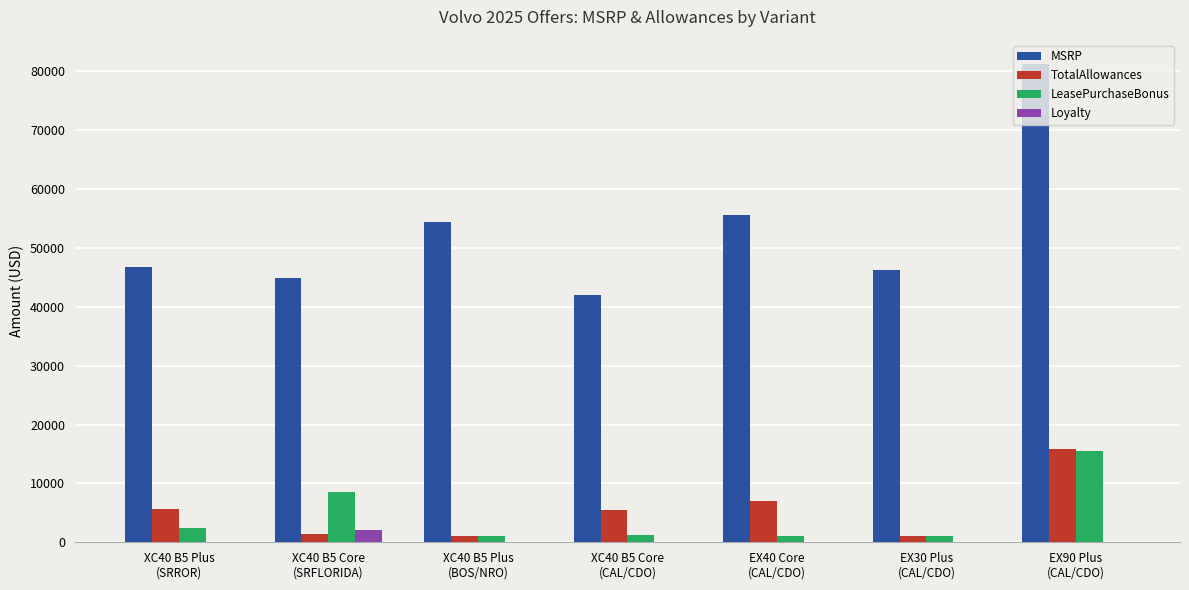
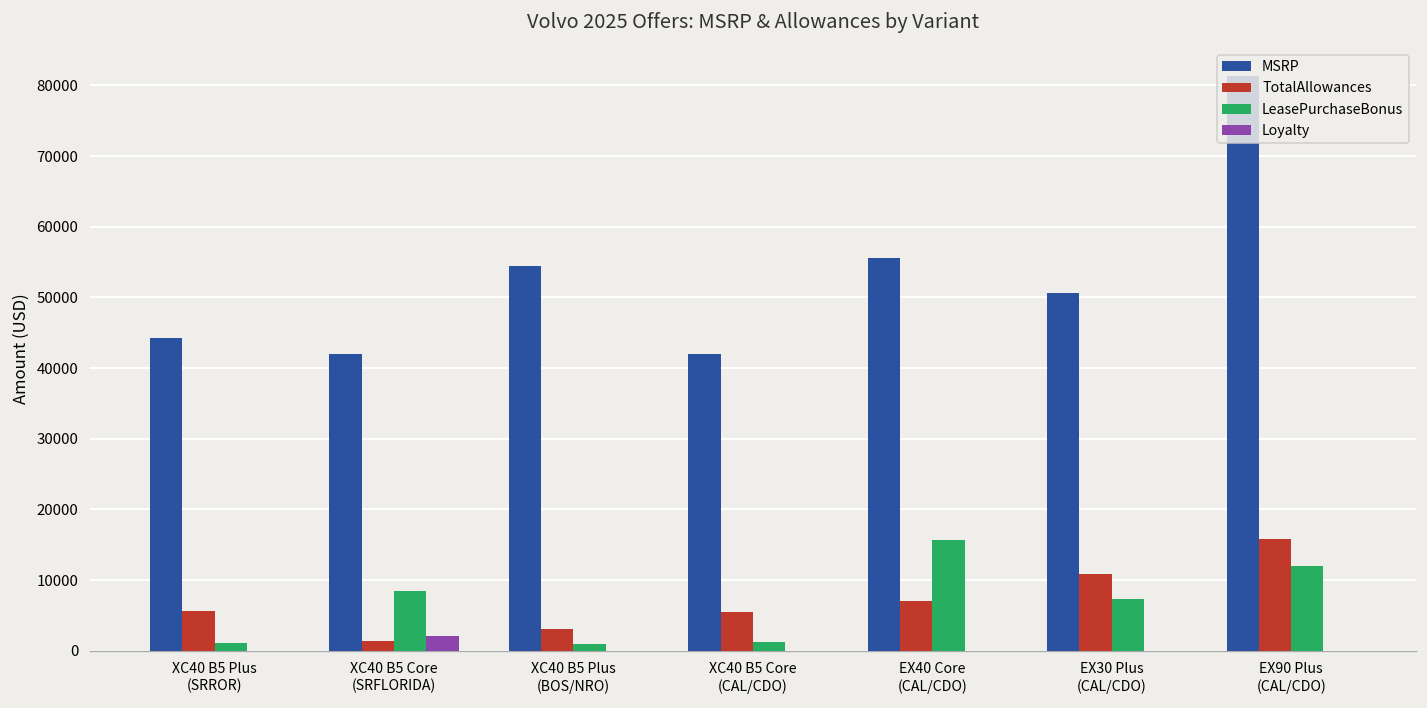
MSRP, XC40 B5 Plus (SRROR): 47000 -> 44000
LeasePurchaseBonus, XC40 B5 Plus (SRROR): 3000 -> 1000
MSRP, XC40 B5 Core (SRFLORIDA): 45000 -> 42000
TotalAllowances, XC40 B5 Plus (BOS/NRO): 1000 -> 3000
LeasePurchaseBonus, EX40 Core (CAL/CDO): 1000 -> 16000
MSRP, EX30 Plus (CAL/CDO): 46000 -> 51000
TotalAllowances, EX30 Plus (CAL/CDO): 1000 -> 11000
LeasePurchaseBonus, EX30 Plus (CAL/CDO): 1000 -> 7000
LeasePurchaseBonus, EX90 Plus (CAL/CDO): 16000 -> 12000
